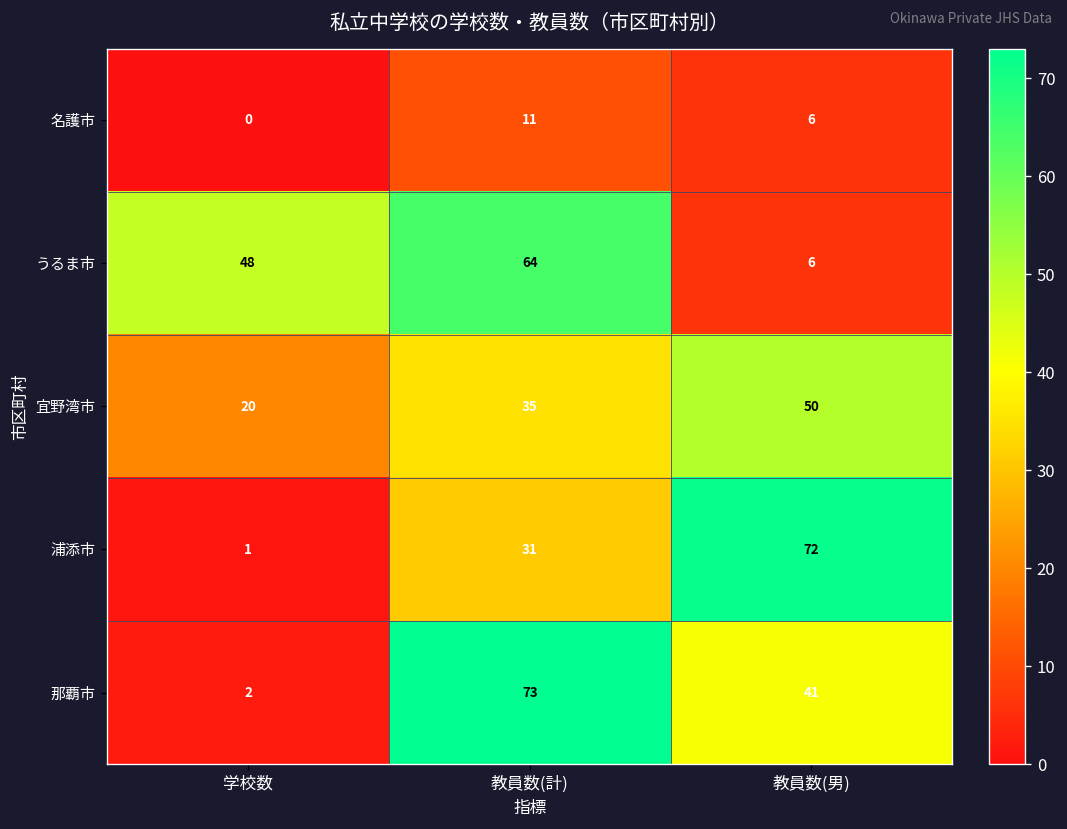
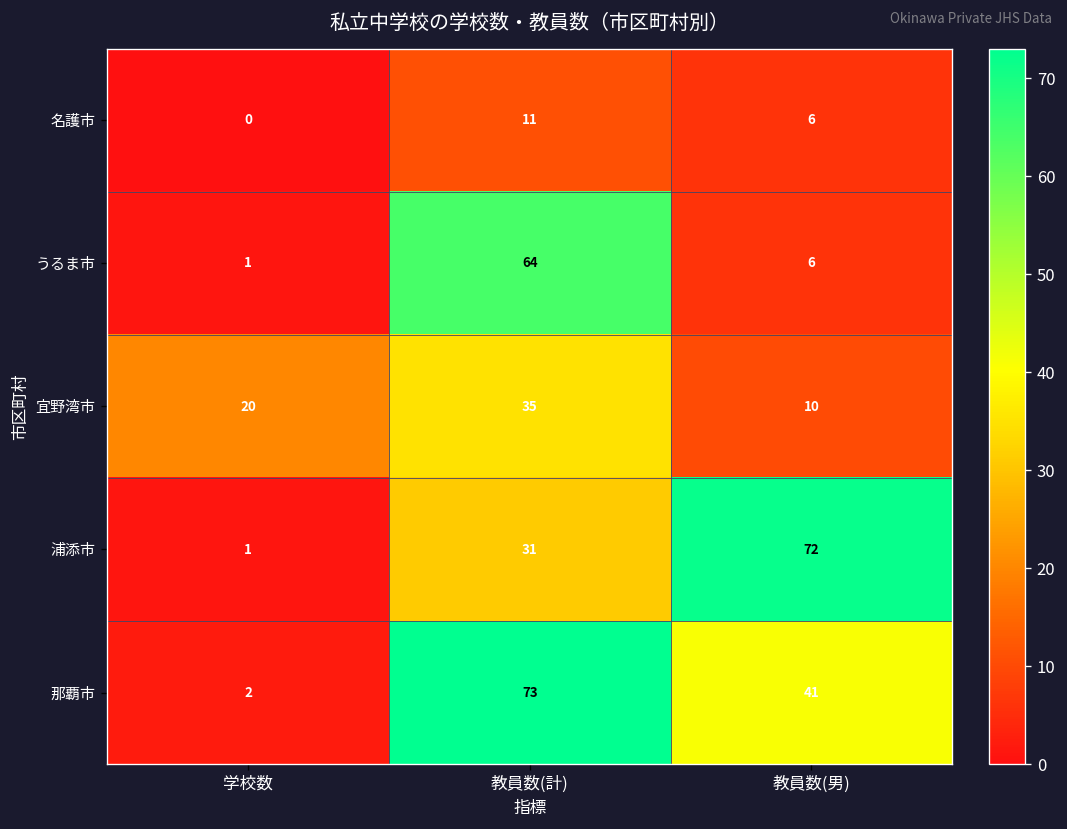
うるま市, 学校数: 48 -> 1
宜野湾市, 教員数(男): 50 -> 10
